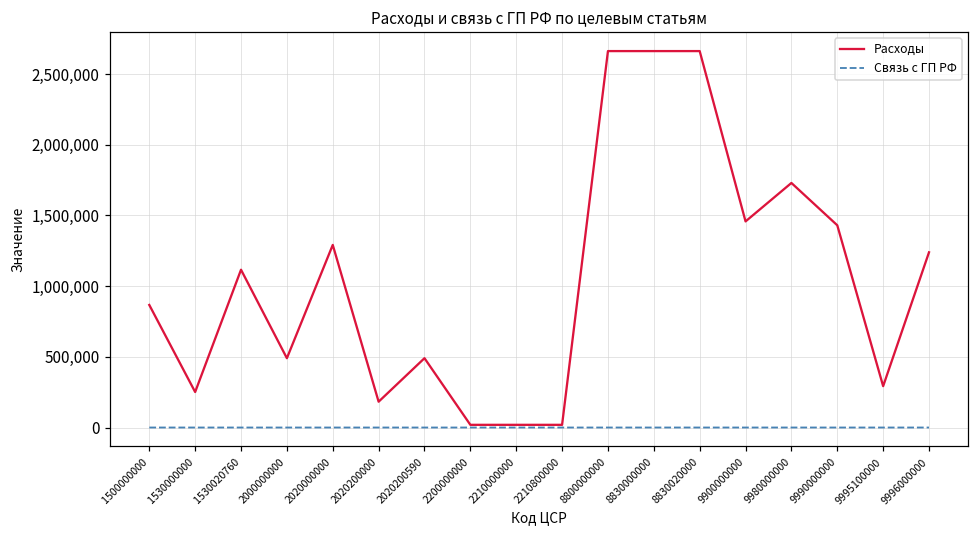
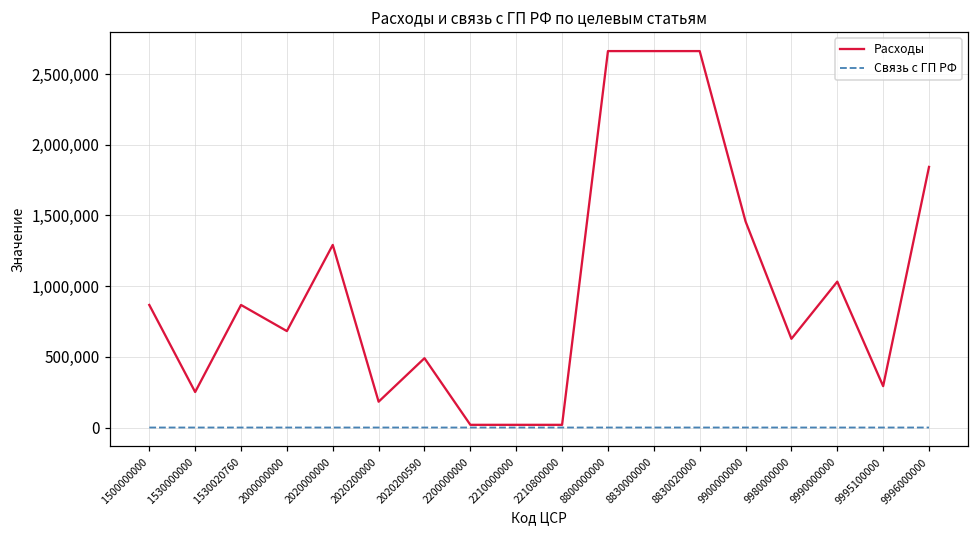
Расходы, 1530020760: 1,120,000 -> 870,000
Расходы, 2000000000: 490,000 -> 680,000
Расходы, 9980000000: 1,730,000 -> 630,000
Расходы, 9990000000: 1,430,000 -> 1,030,000
Расходы, 9996000000: 1,240,000 -> 1,840,000
